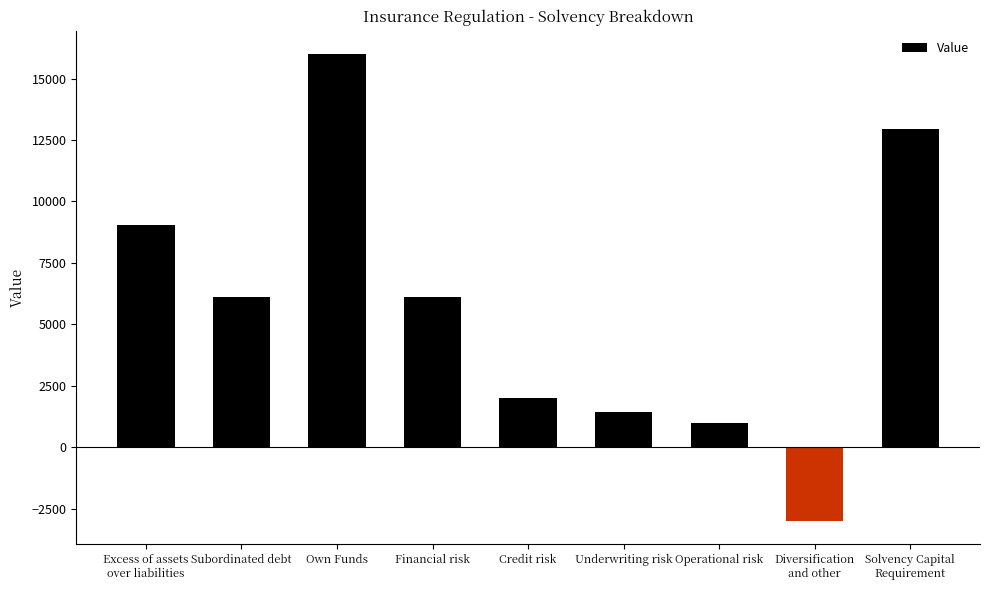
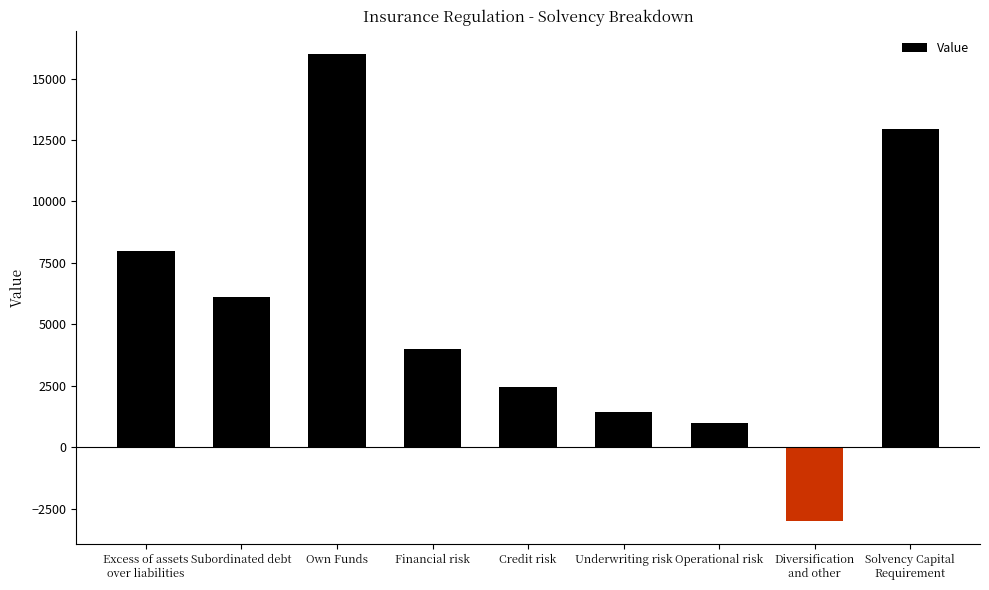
Excess of assets over liabilities: 9000 -> 8000
Financial risk: 6100 -> 4000
Credit risk: 2000 -> 2400
